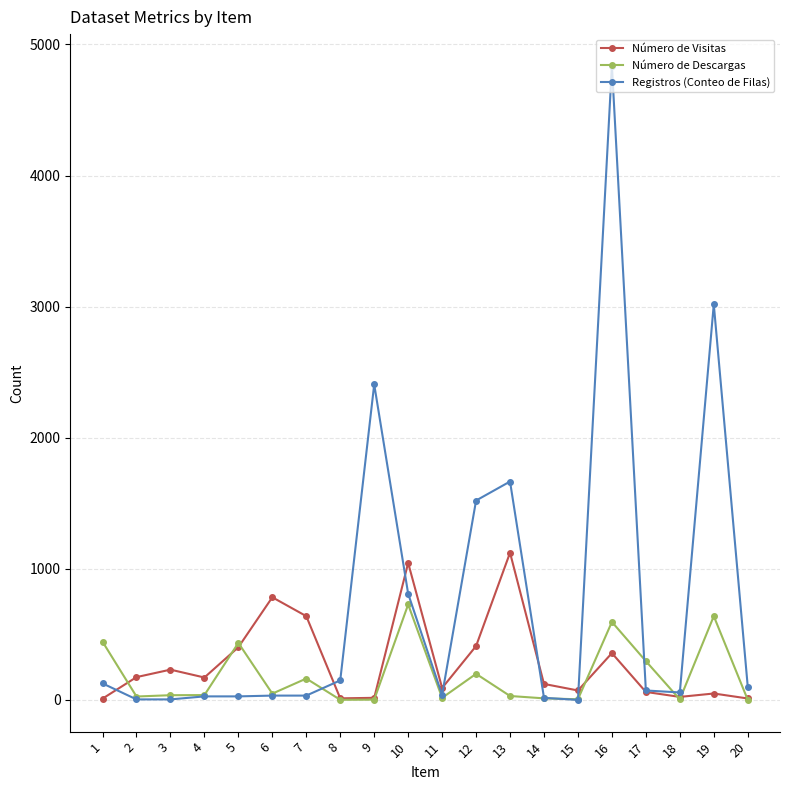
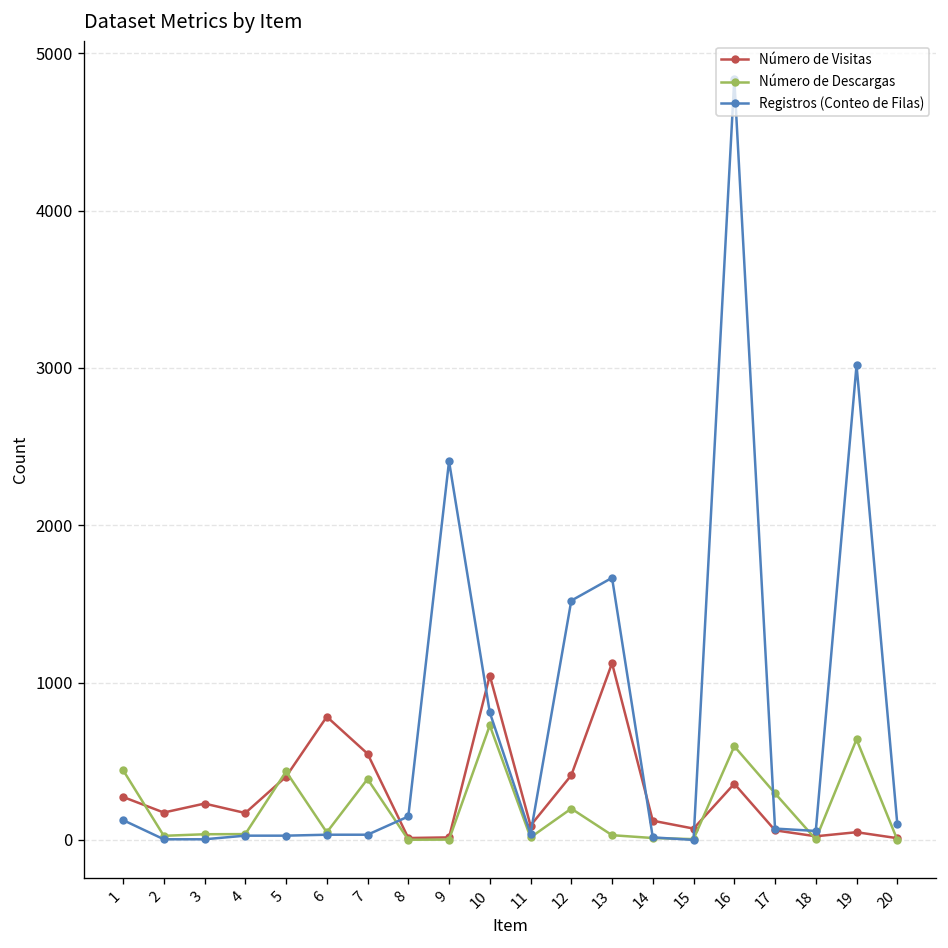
Número de Visitas, 1: 10 -> 270
Número de Visitas, 7: 640 -> 550
Número de Descargas, 7: 160 -> 390
